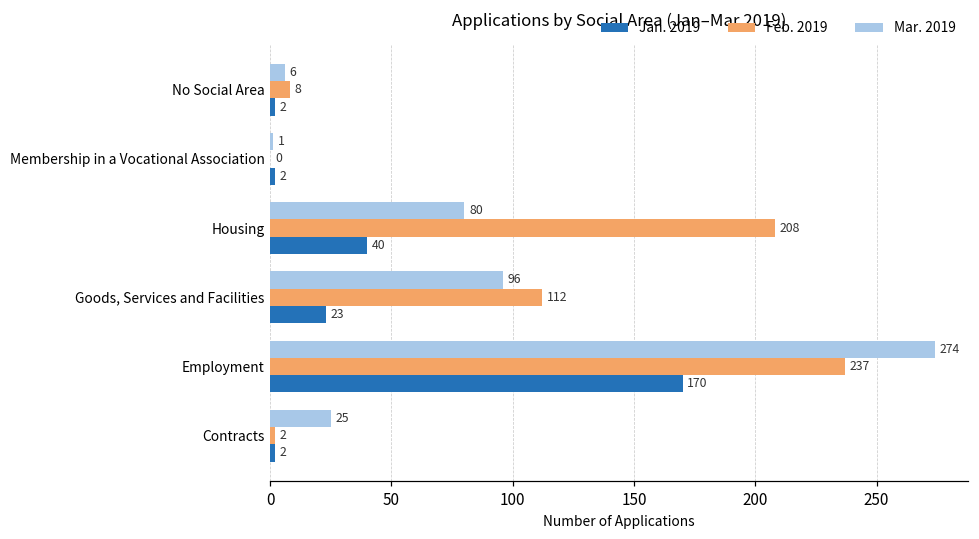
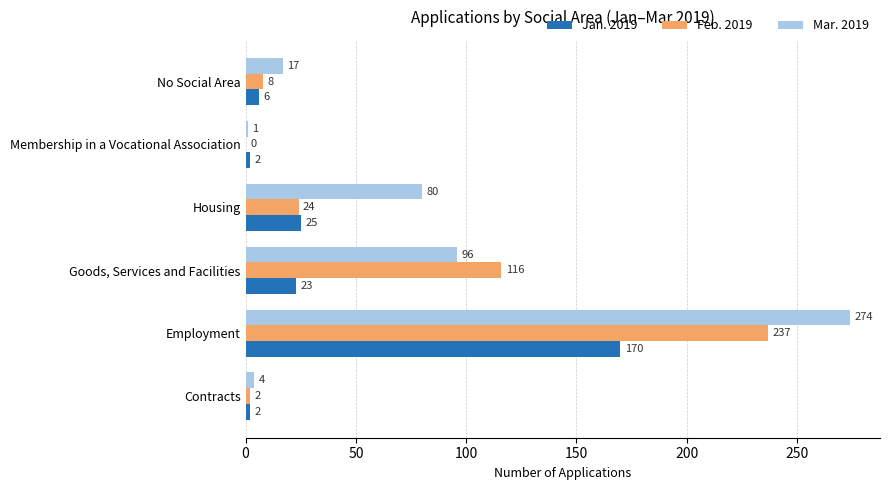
Mar. 2019, No Social Area: 6 -> 17
Jan. 2019, No Social Area: 2 -> 6
Feb. 2019, Housing: 208 -> 24
Jan. 2019, Housing: 40 -> 25
Feb. 2019, Goods, Services and Facilities: 112 -> 116
Mar. 2019, Contracts: 25 -> 4
